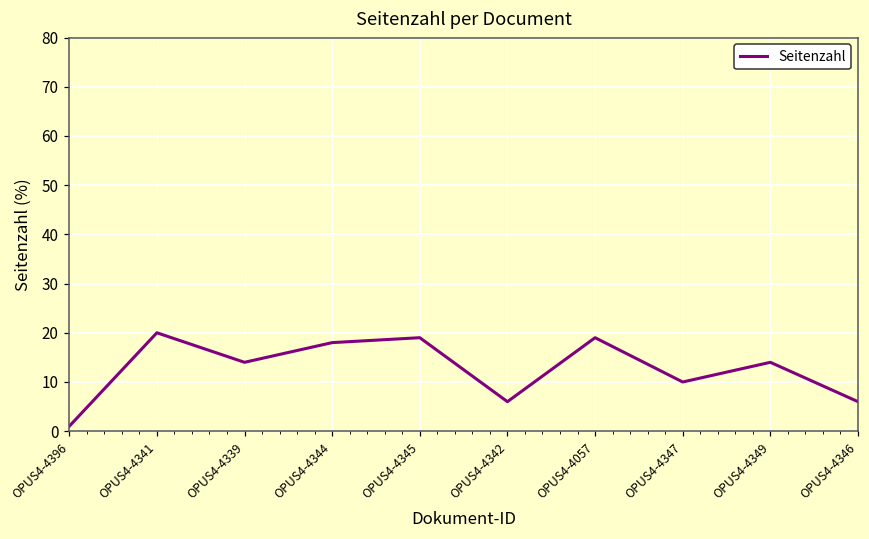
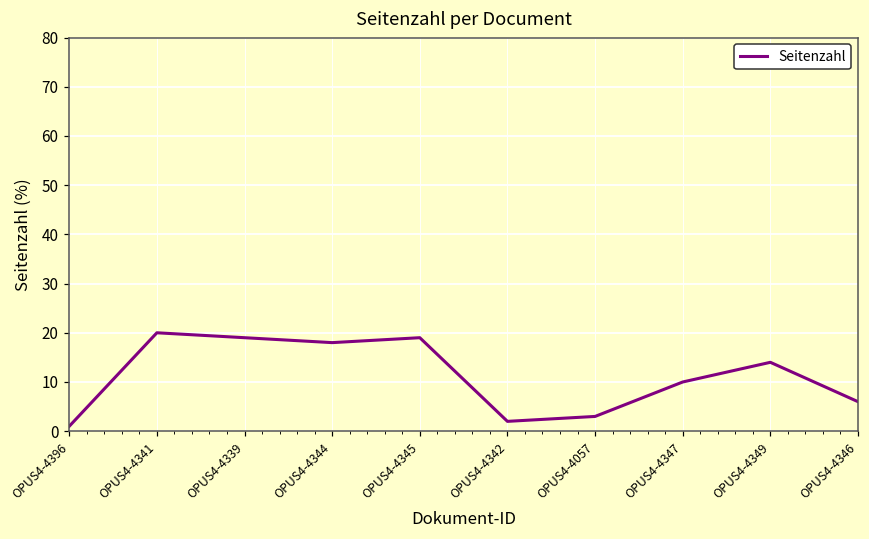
OPUS4-4339: 14 -> 19
OPUS4-4342: 6 -> 2
OPUS4-4057: 19 -> 3
